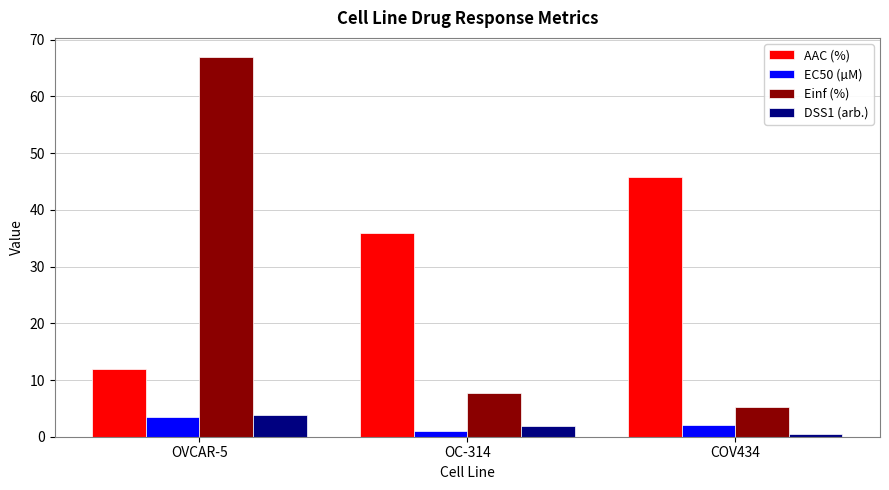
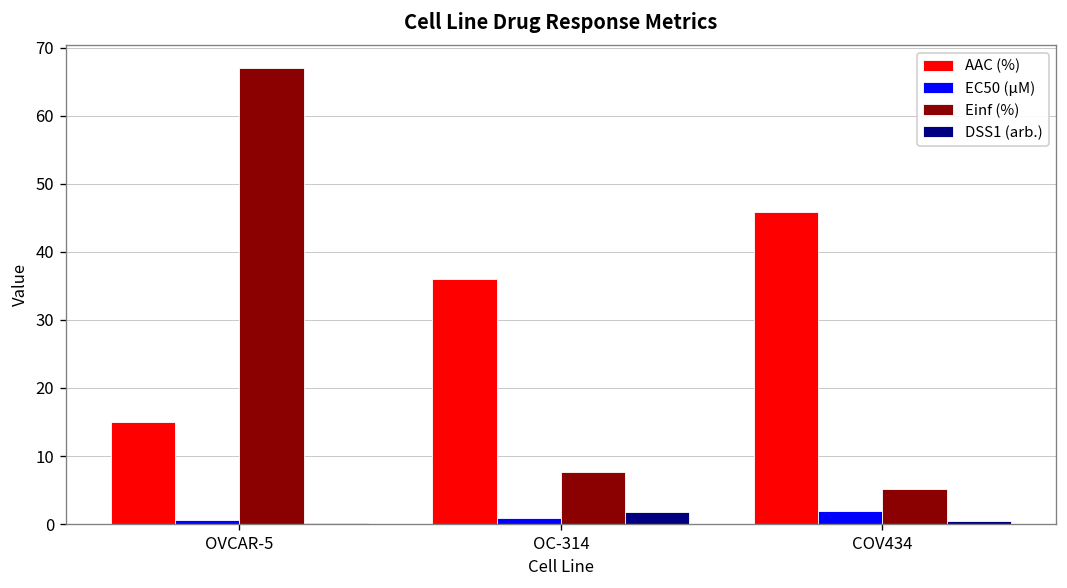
AAC (%), OVCAR-5: 12 -> 15
EC50 (µM), OVCAR-5: 3 -> 1
DSS1 (arb.), OVCAR-5: 4 -> 0
